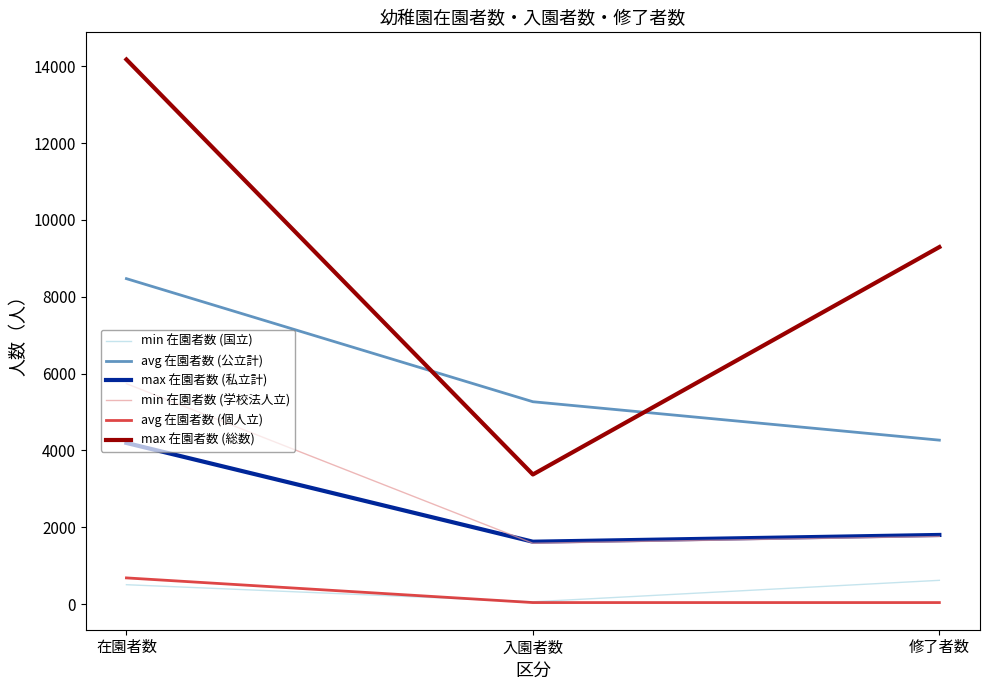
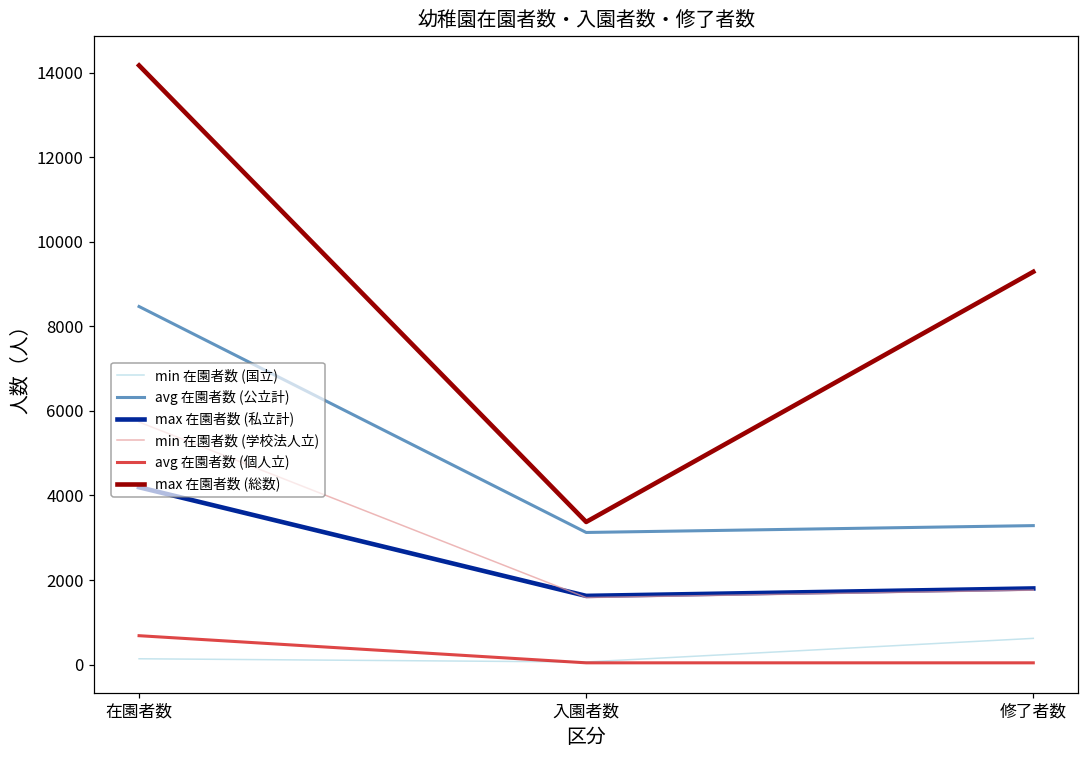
min 在園者数 (国立), 在園者数: 500 -> 100
avg 在園者数 (公立計), 入園者数: 5300 -> 3100
avg 在園者数 (公立計), 修了者数: 4300 -> 3300
